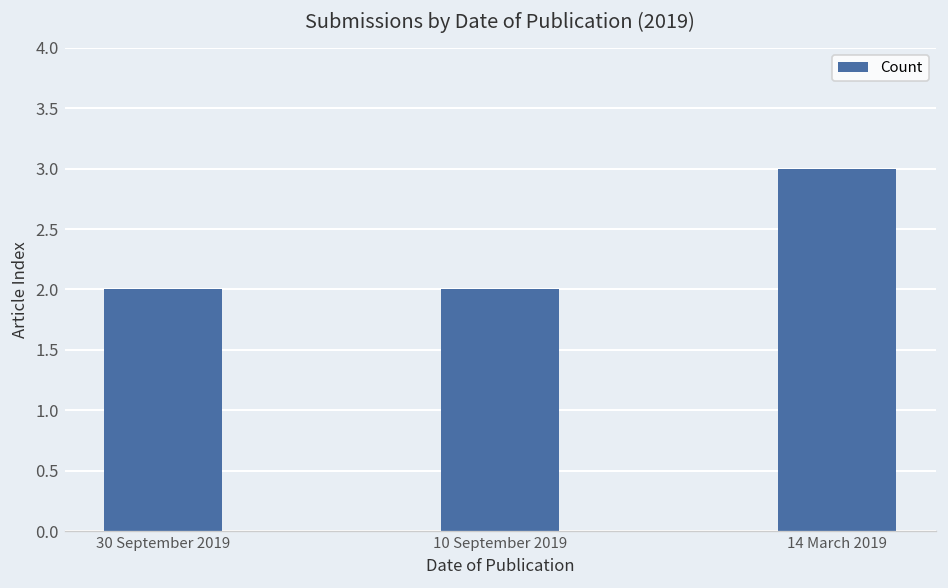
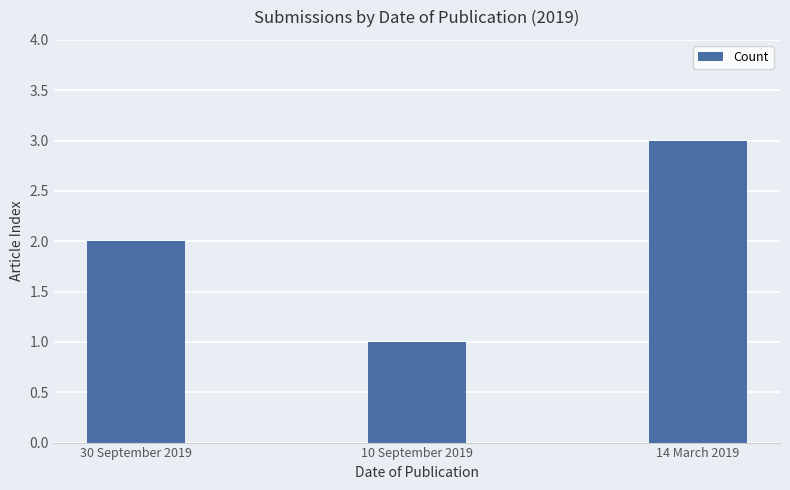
10 September 2019: 2 -> 1
